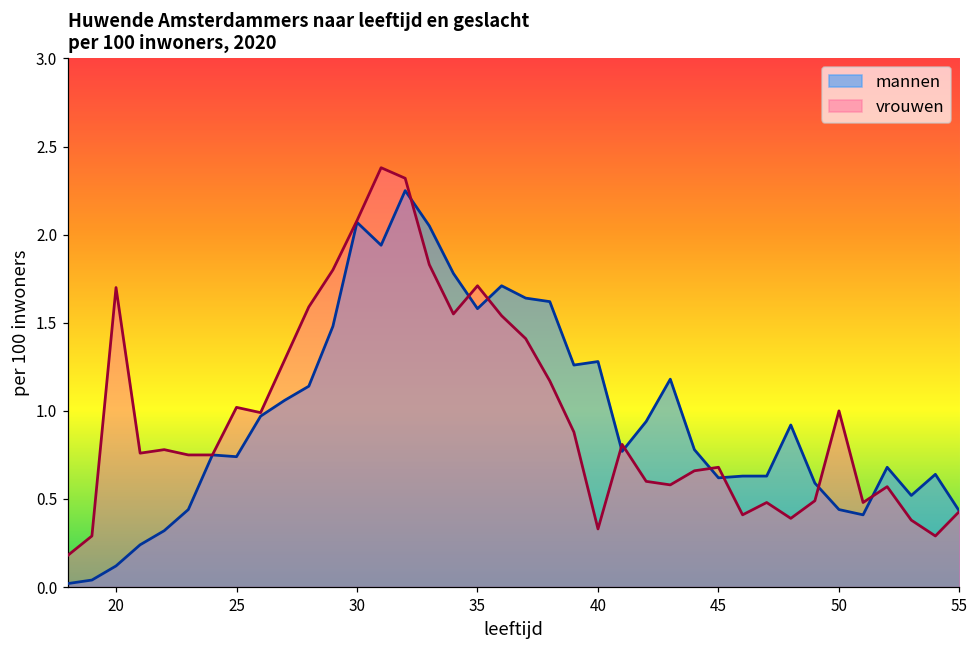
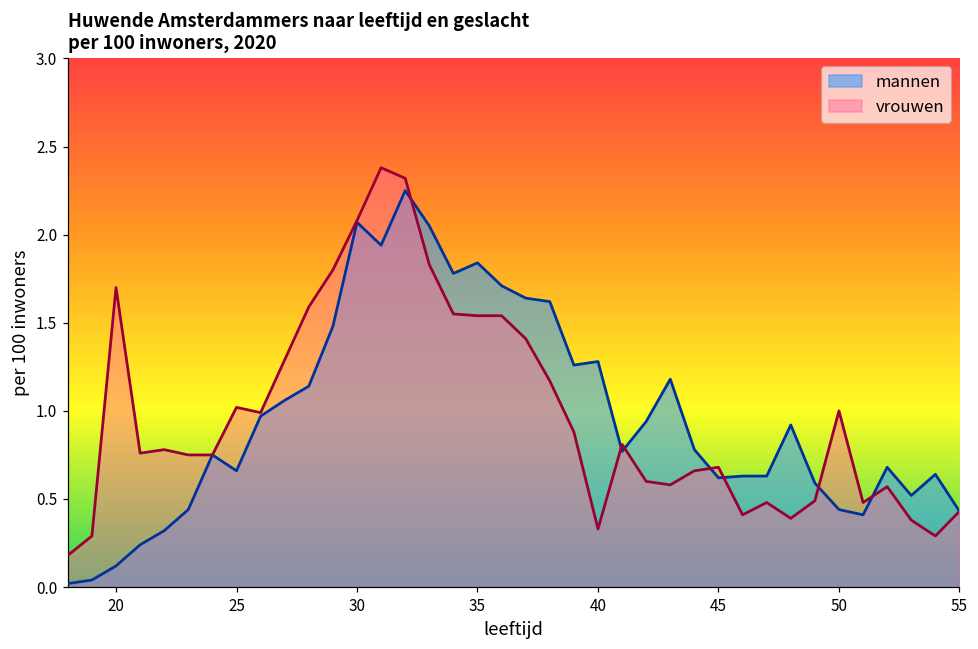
mannen, 25: 0.74 -> 0.66
mannen, 35: 1.58 -> 1.84
vrouwen, 35: 1.71 -> 1.54
